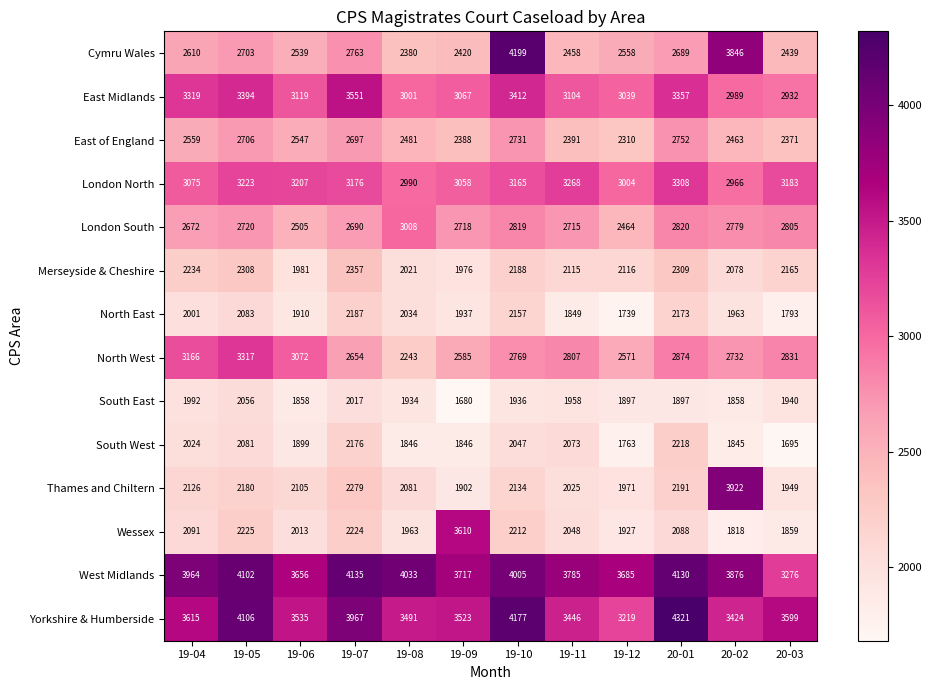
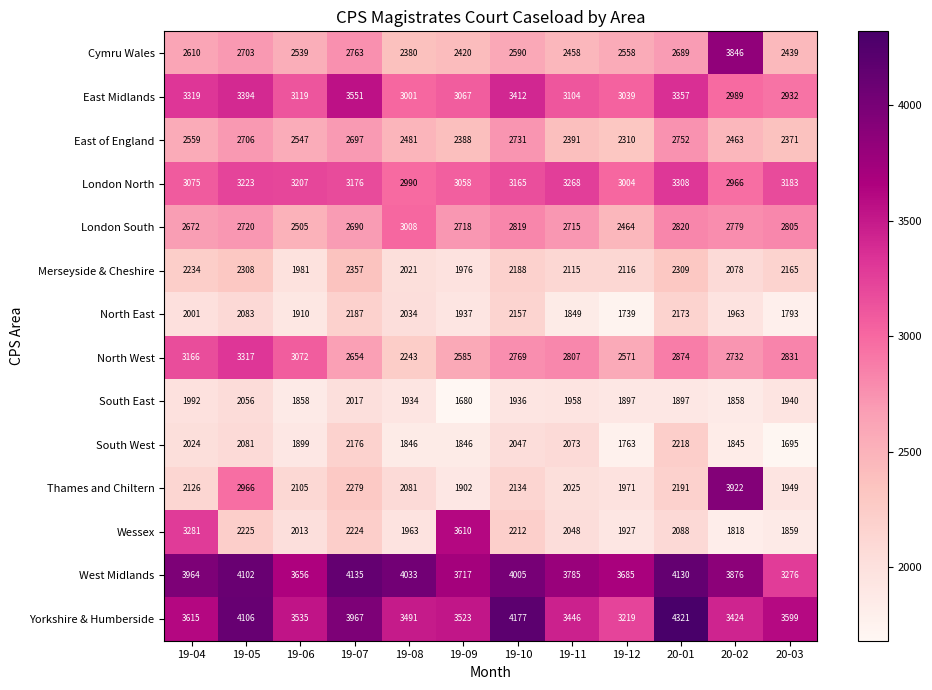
Cymru Wales, 19-10: 4199 -> 2590
Thames and Chiltern, 19-05: 2180 -> 2966
Wessex, 19-04: 2091 -> 3281
